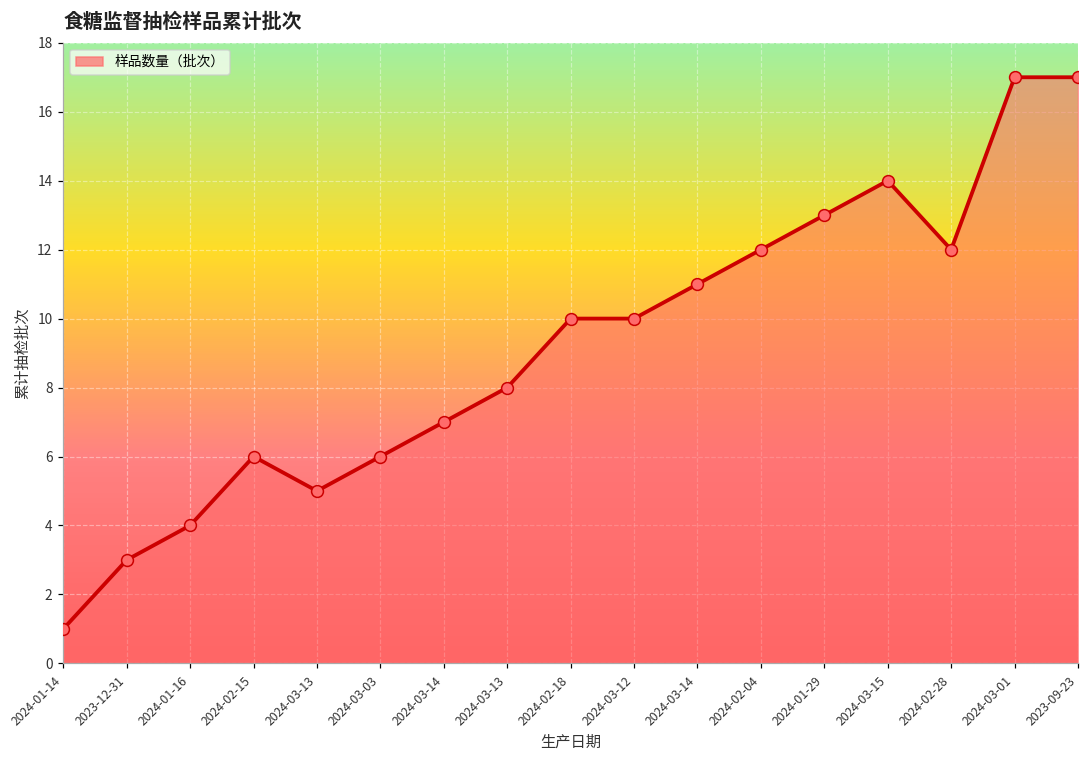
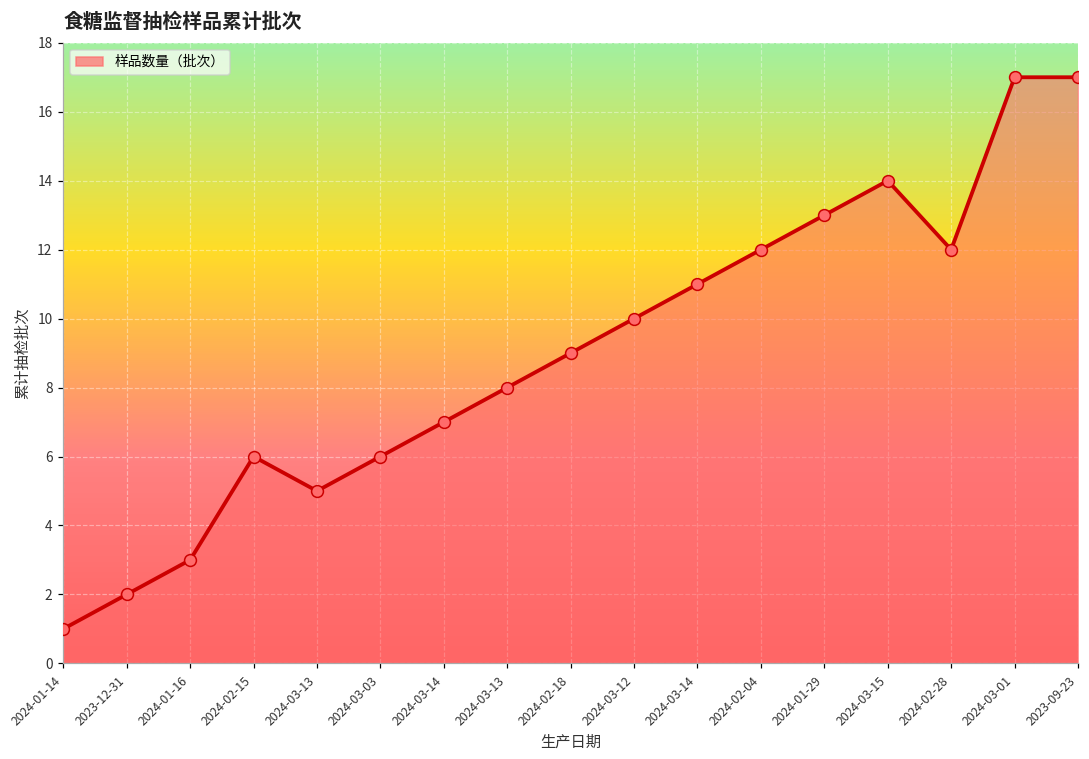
2023-12-31: 3 -> 2
2024-01-16: 4 -> 3
2024-02-18: 10 -> 9
